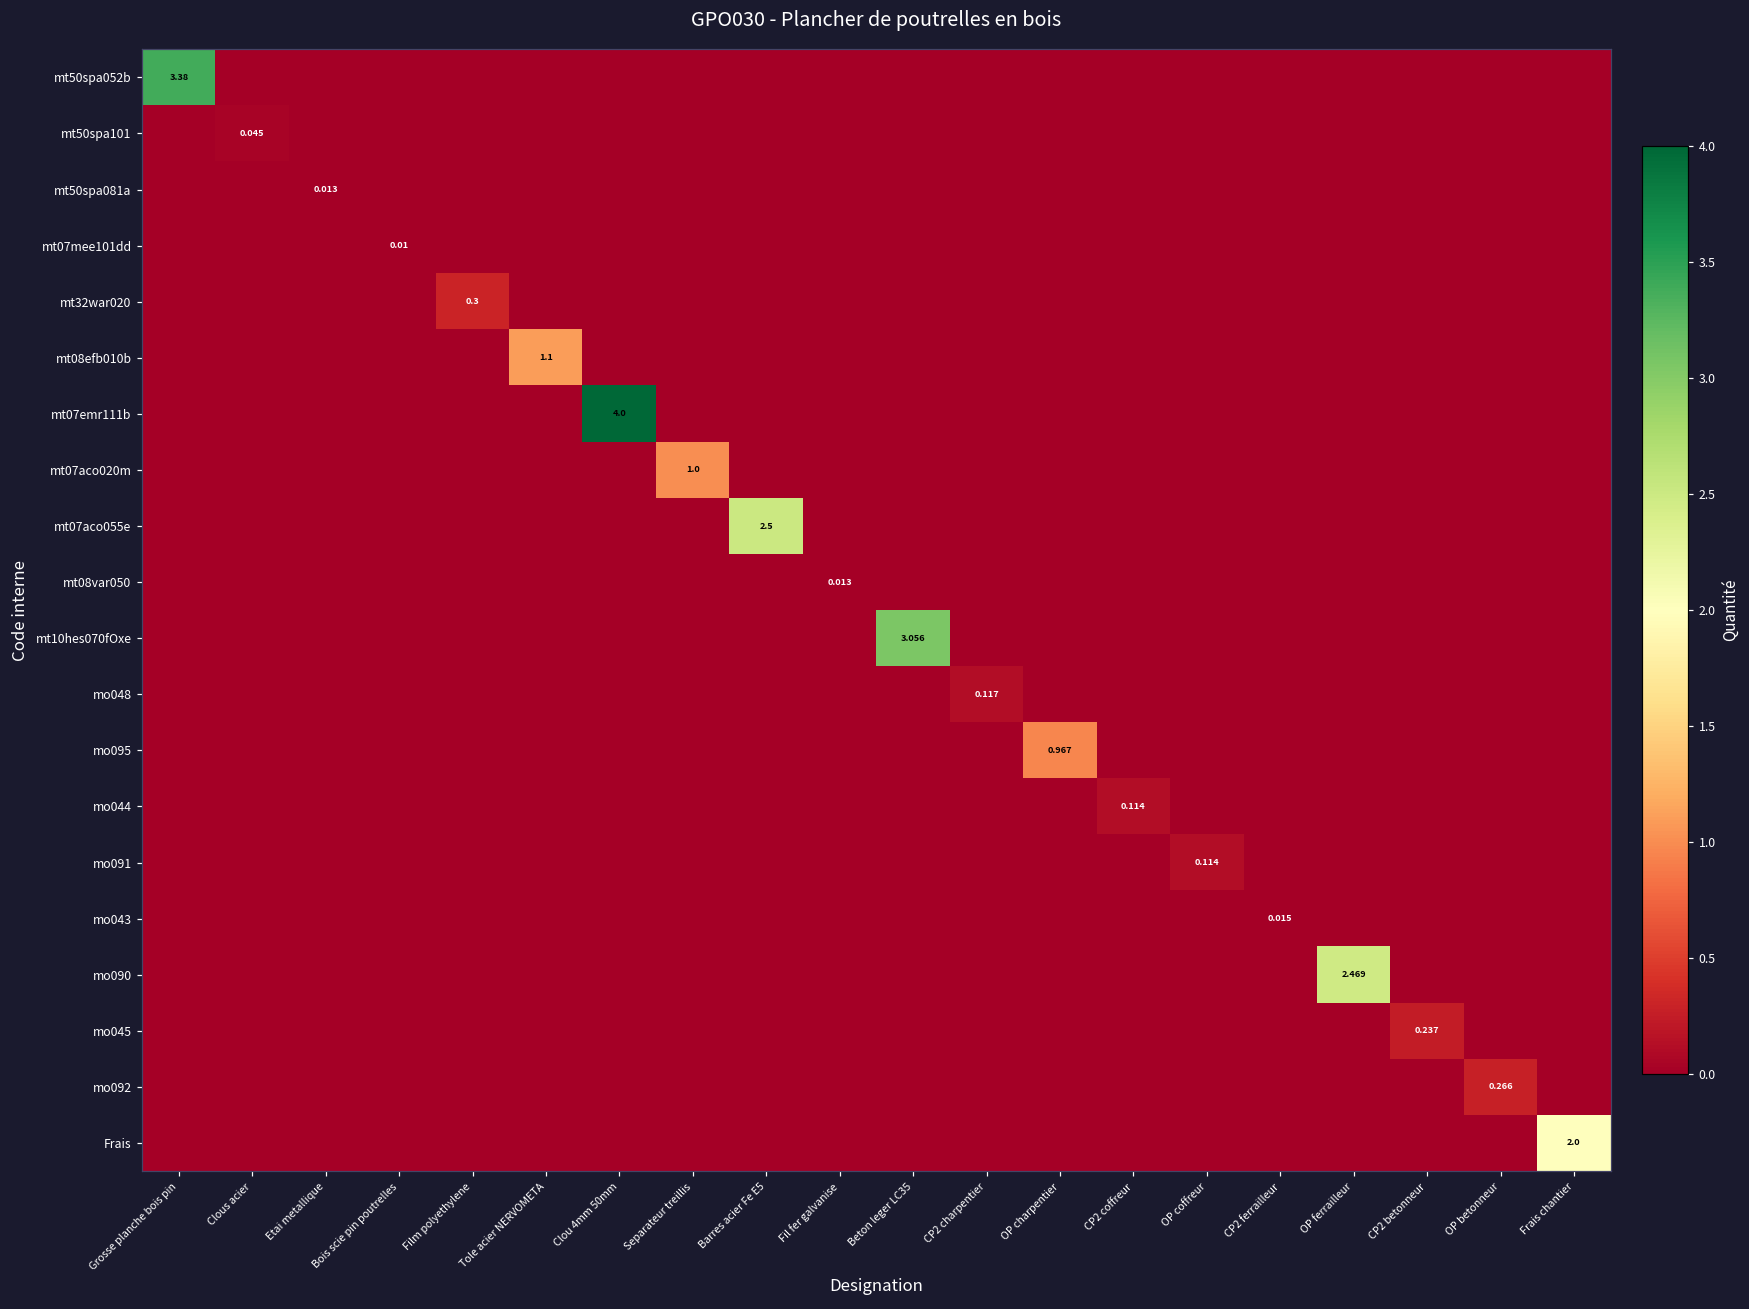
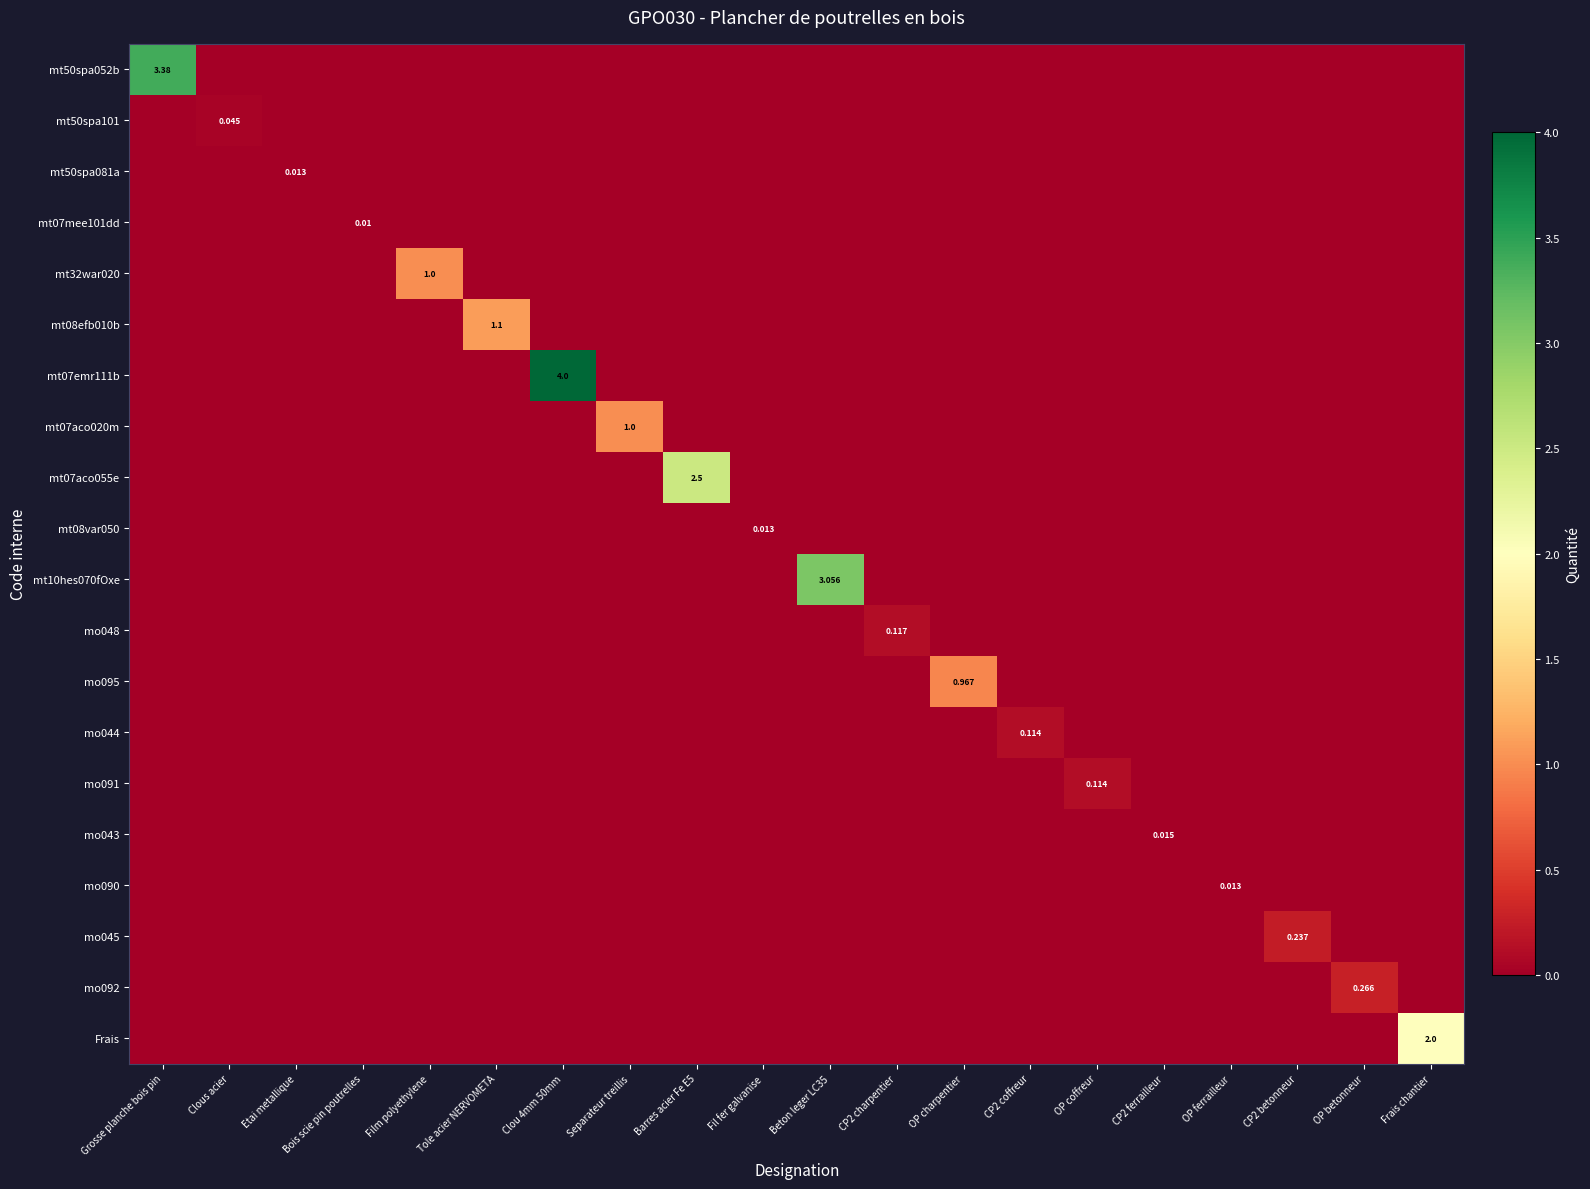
mt32war020, Film polyethylene: 0.3 -> 1.0
mo090, OP ferrailleur: 2.469 -> 0.013
